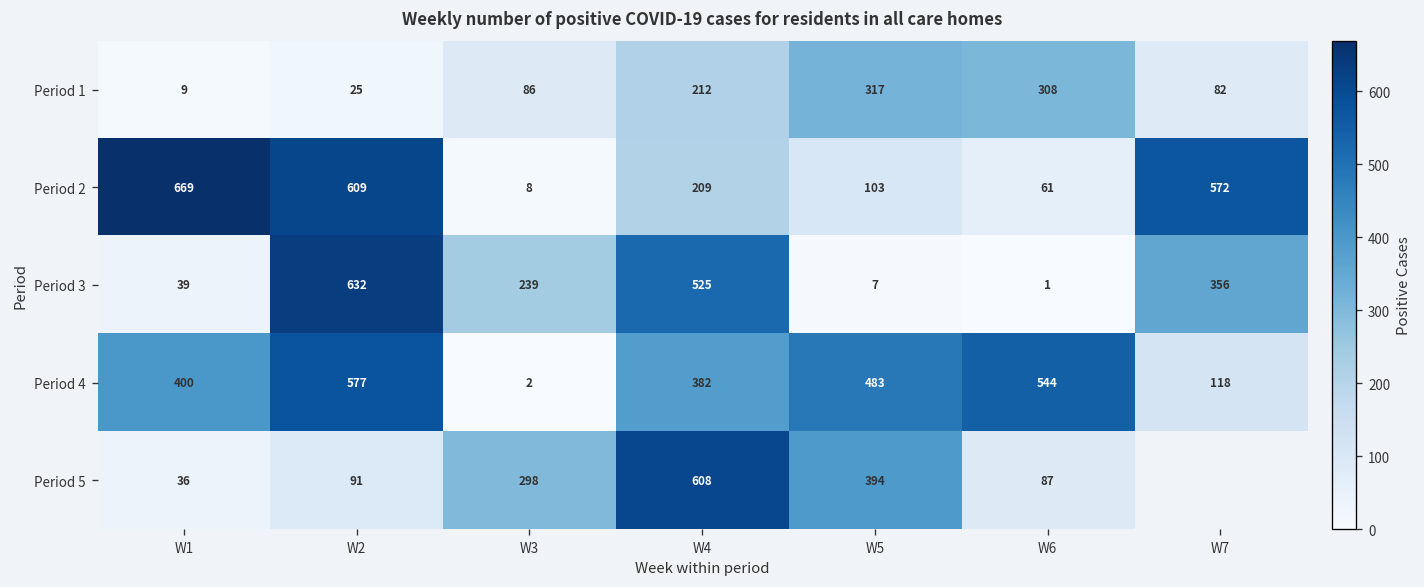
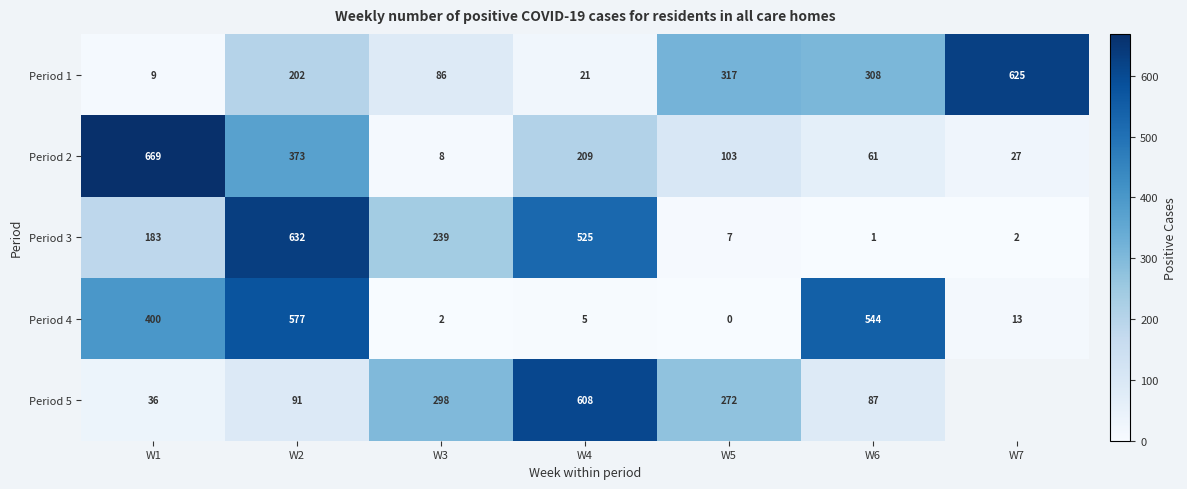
Period 1, W2: 25 -> 202
Period 1, W4: 212 -> 21
Period 1, W7: 82 -> 625
Period 2, W2: 609 -> 373
Period 2, W7: 572 -> 27
Period 3, W1: 39 -> 183
Period 3, W7: 356 -> 2
Period 4, W4: 382 -> 5
Period 4, W5: 483 -> 0
Period 4, W7: 118 -> 13
Period 5, W5: 394 -> 272
